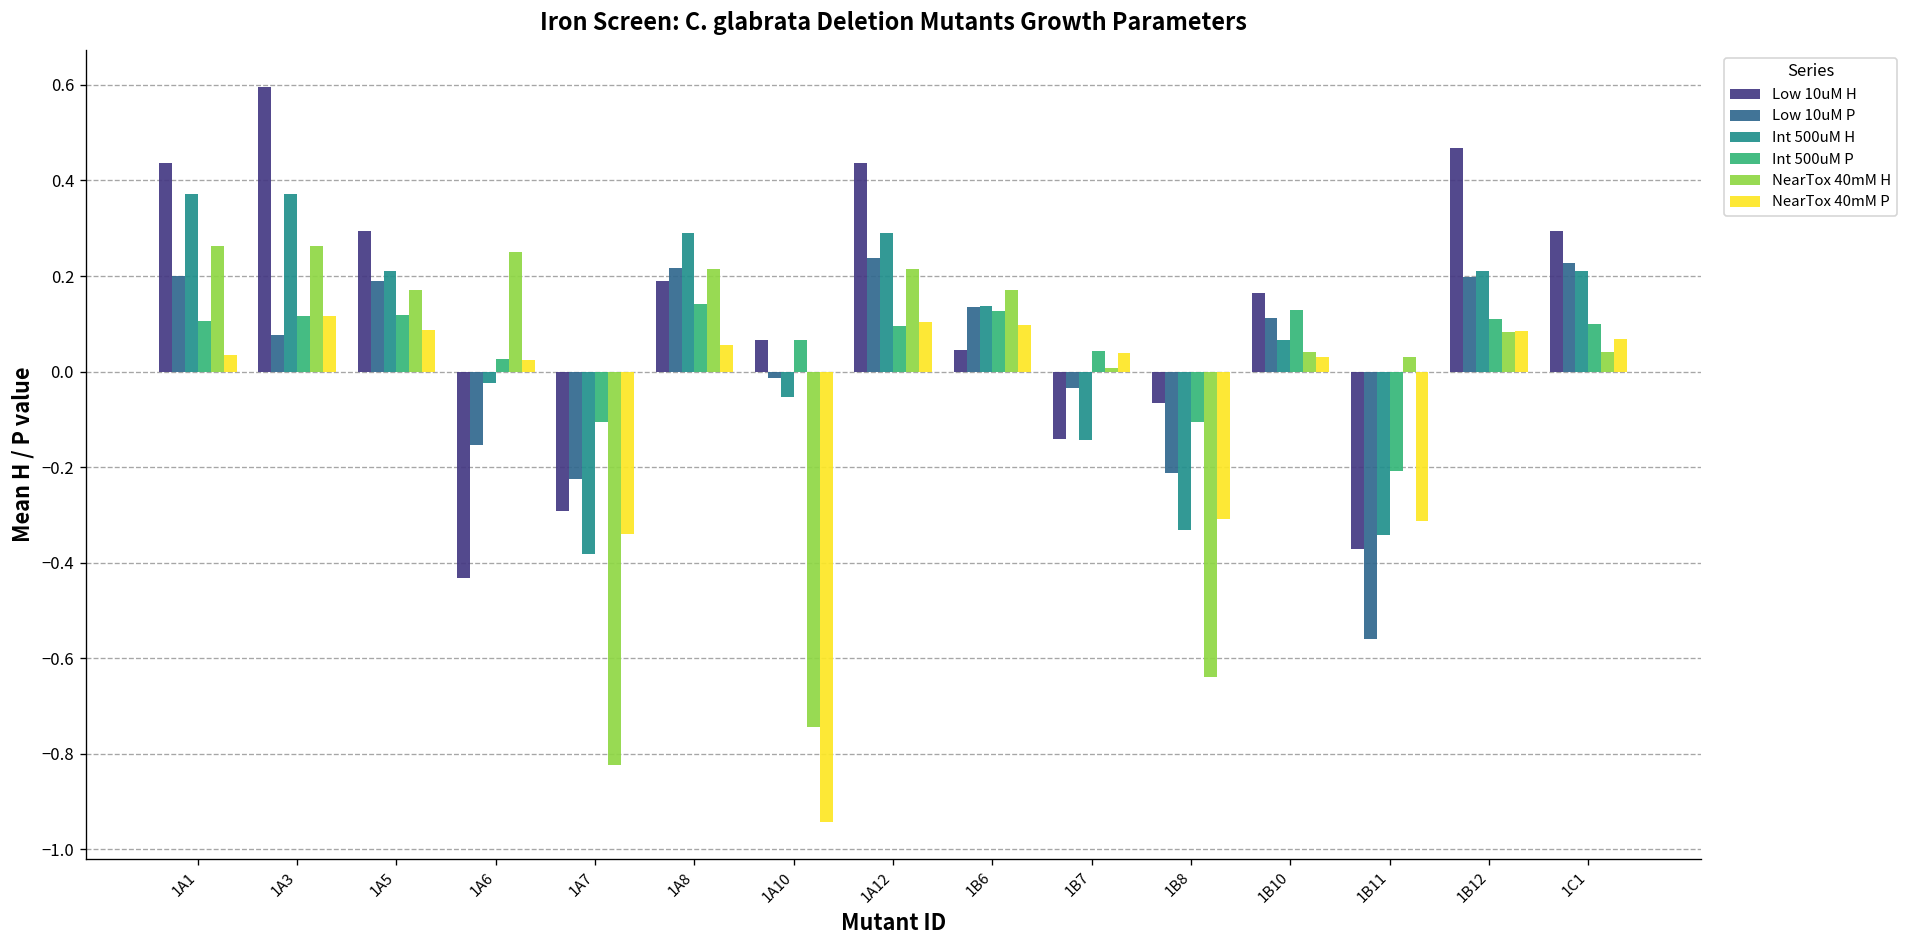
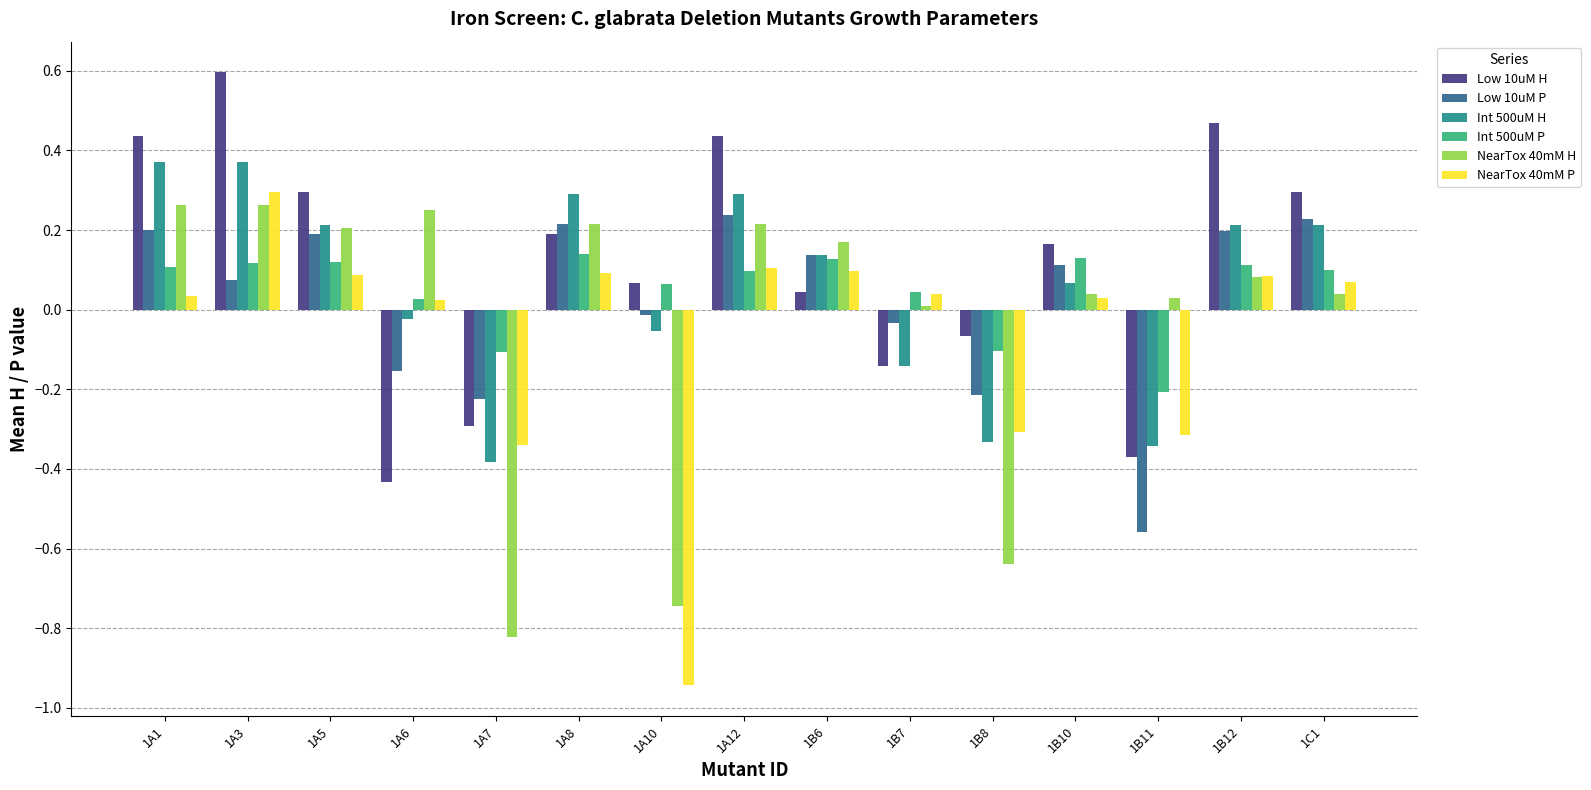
NearTox 40mM P, 1A3: 0.12 -> 0.29
NearTox 40mM H, 1A5: 0.17 -> 0.21
NearTox 40mM P, 1A8: 0.06 -> 0.09
